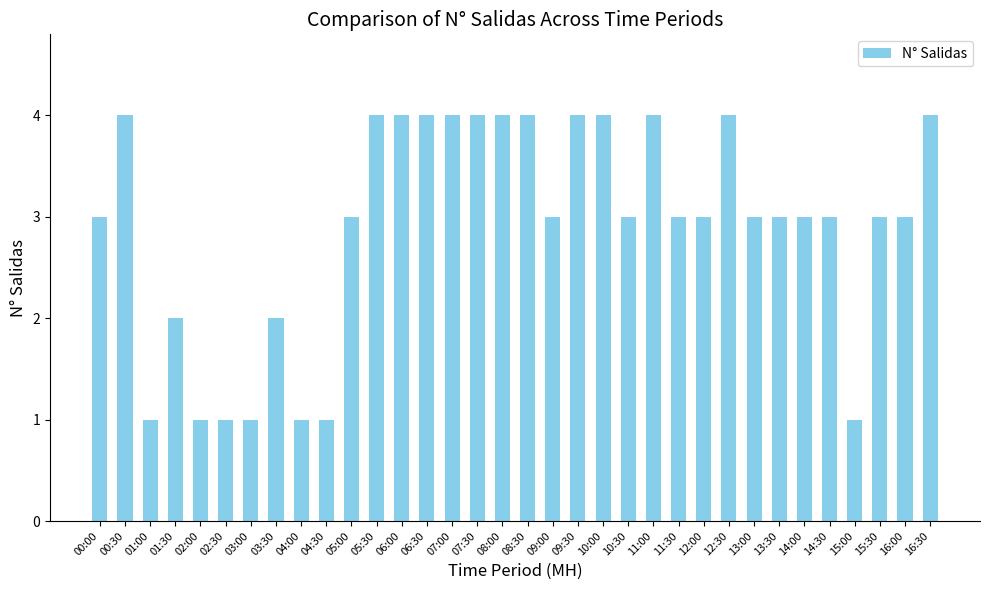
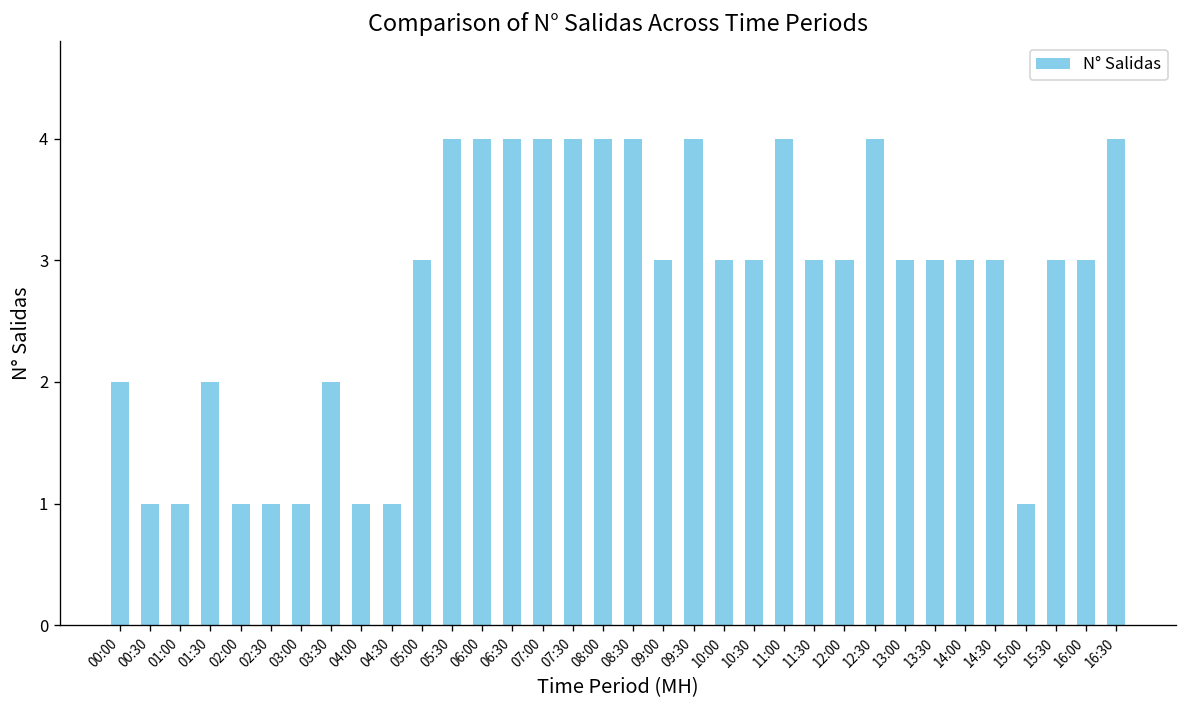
00:00: 3 -> 2
00:30: 4 -> 1
10:00: 4 -> 3
